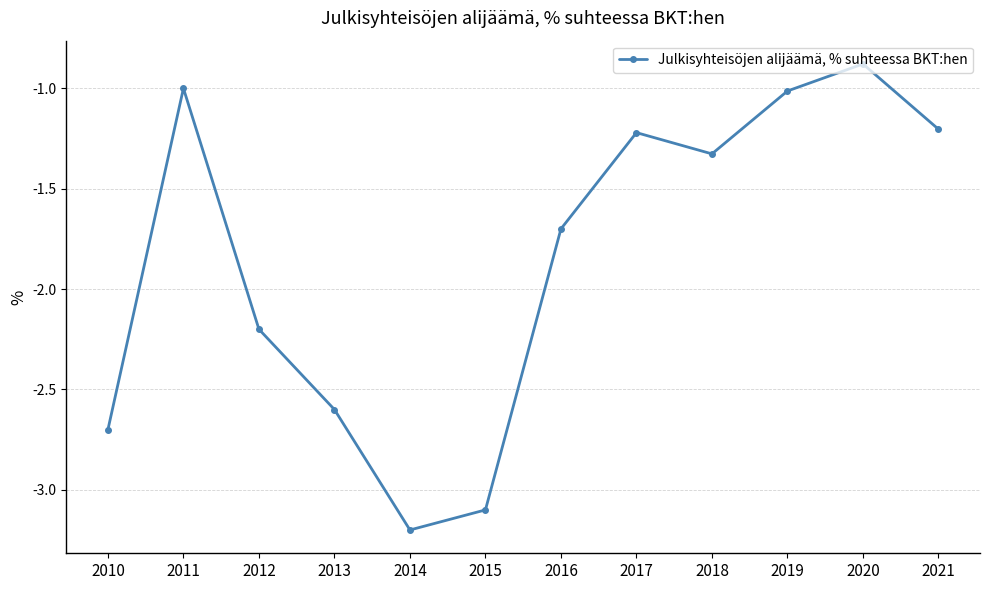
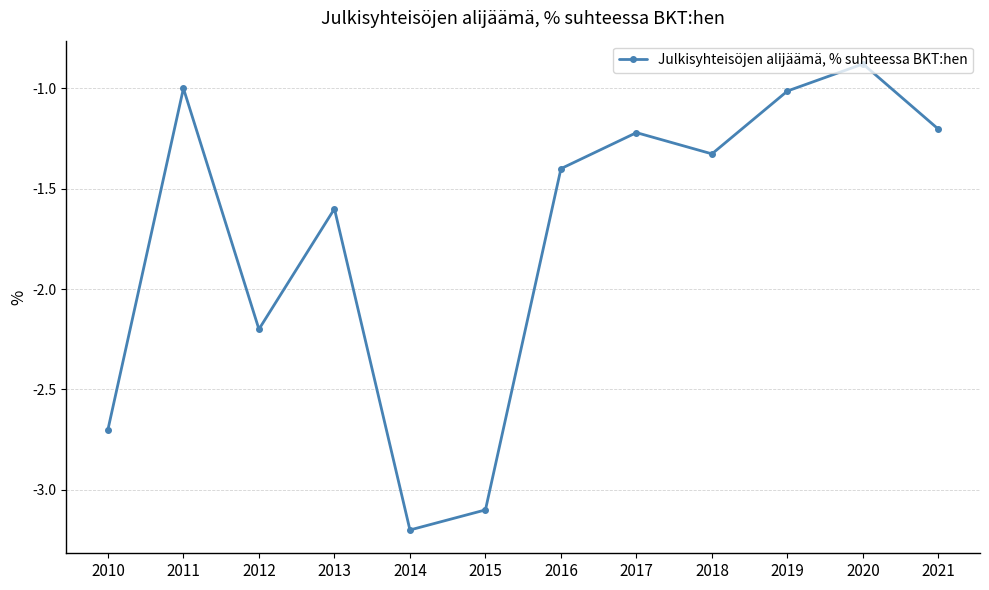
2013: -2.6 -> -1.6
2016: -1.7 -> -1.4
